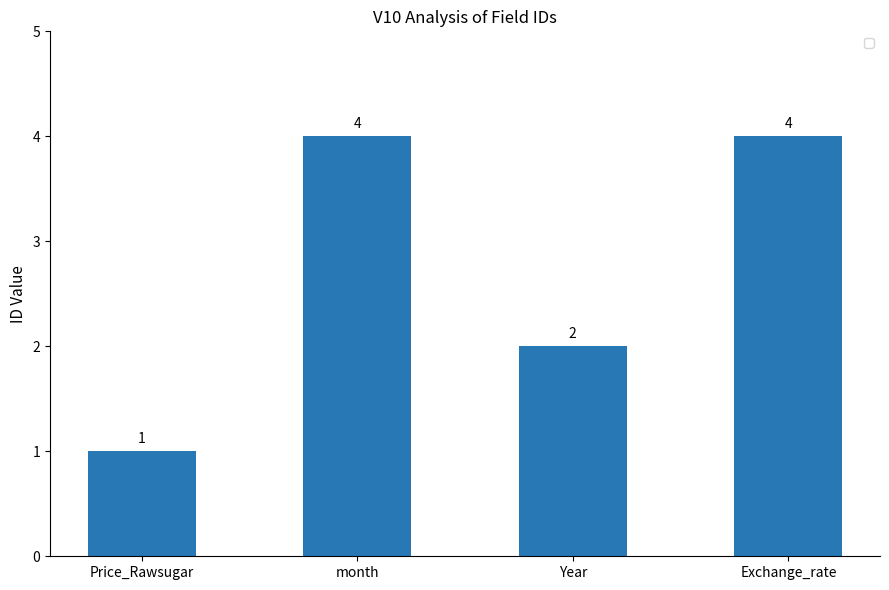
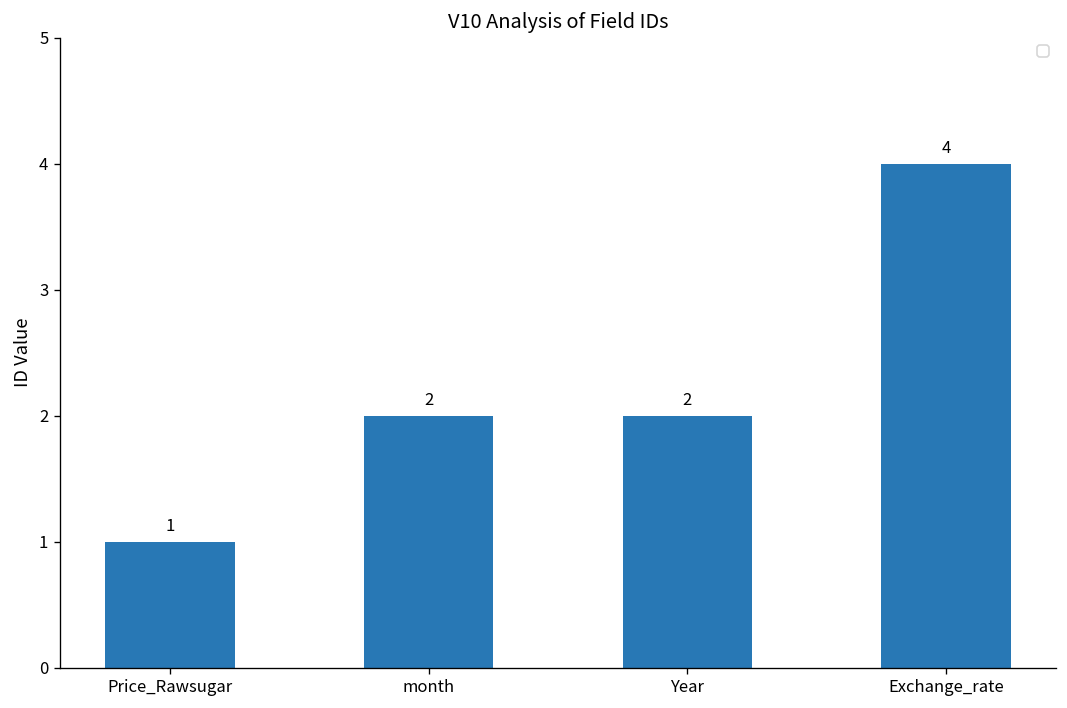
month: 4 -> 2
